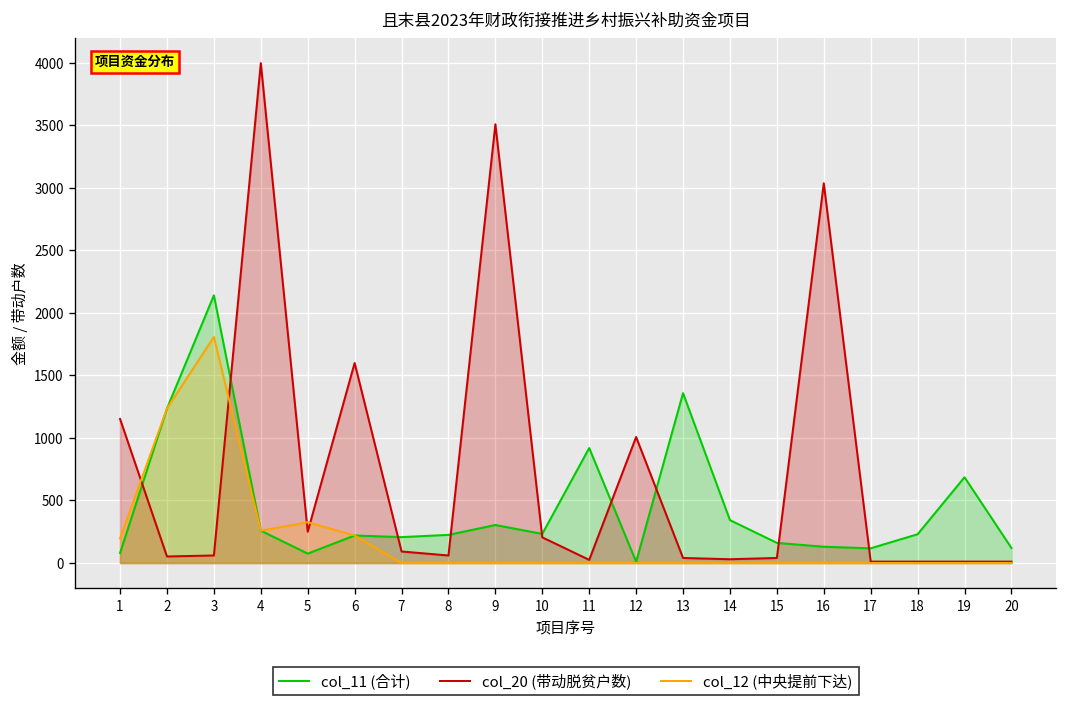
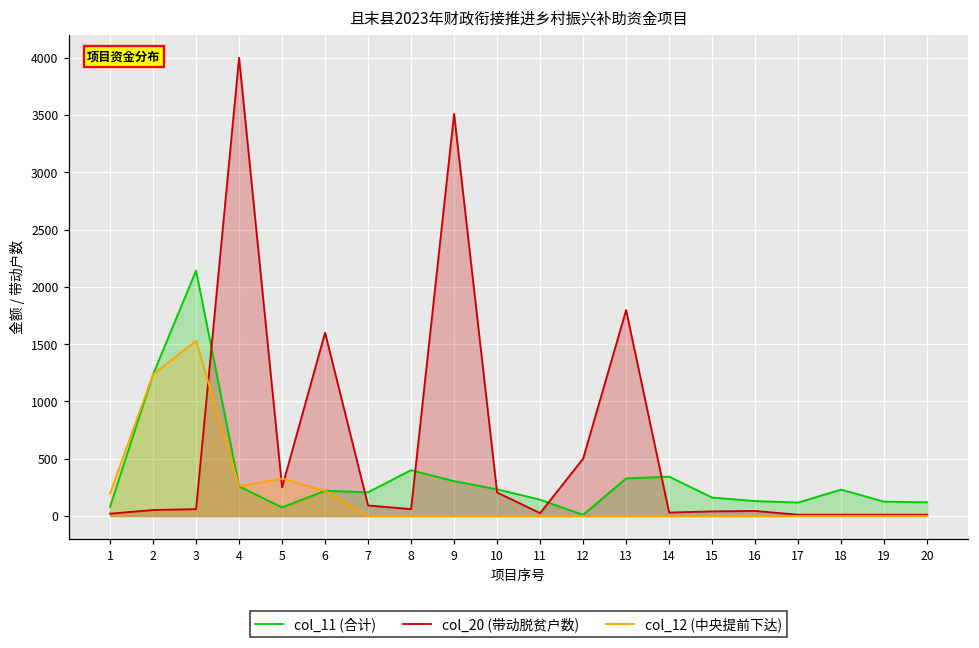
col_20 (带动脱贫户数), 1: 1150 -> 20
col_12 (中央提前下达), 3: 1810 -> 1530
col_11 (合计), 8: 230 -> 400
col_11 (合计), 11: 920 -> 140
col_20 (带动脱贫户数), 12: 1010 -> 500
col_11 (合计), 13: 1360 -> 330
col_20 (带动脱贫户数), 13: 40 -> 1800
col_20 (带动脱贫户数), 16: 3040 -> 40
col_11 (合计), 19: 690 -> 130
